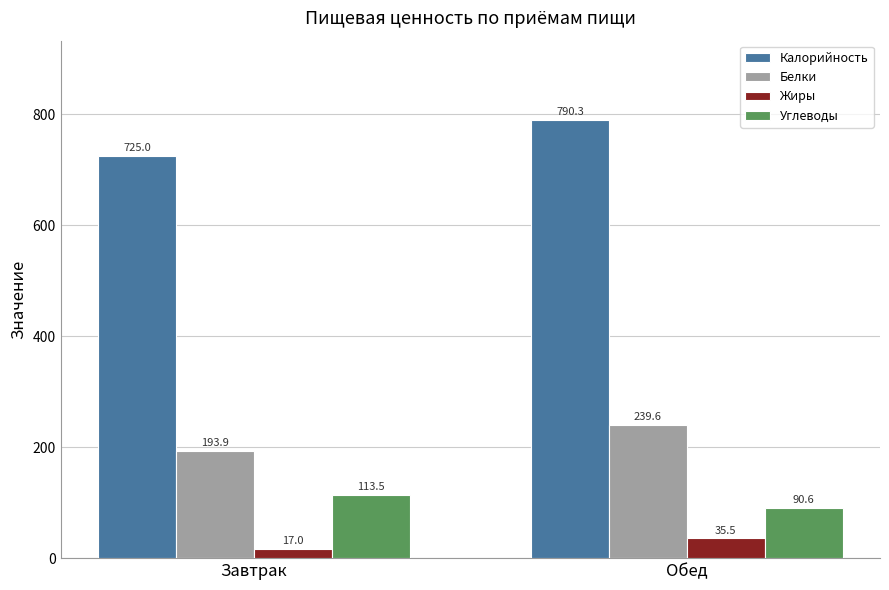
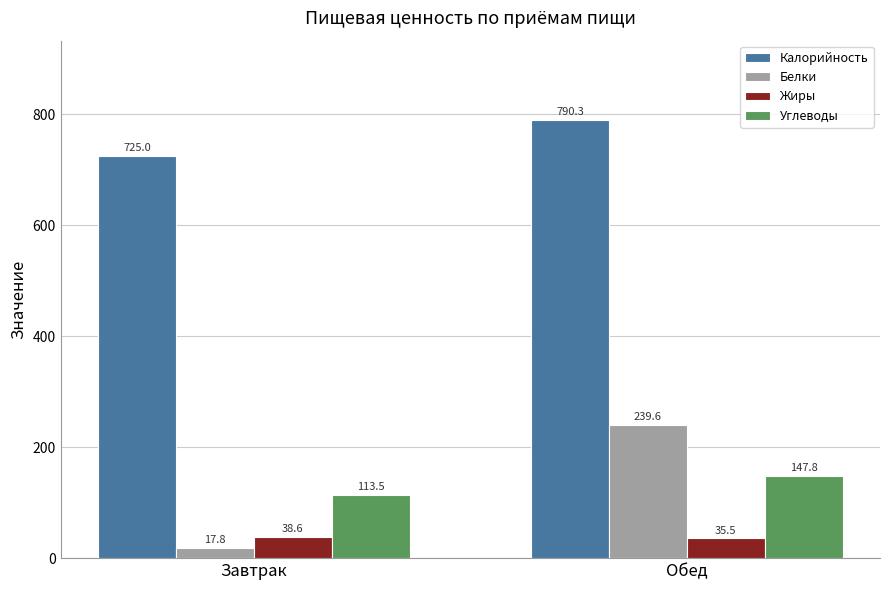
Белки, Завтрак: 193.9 -> 17.8
Жиры, Завтрак: 17.0 -> 38.6
Углеводы, Обед: 90.6 -> 147.8
